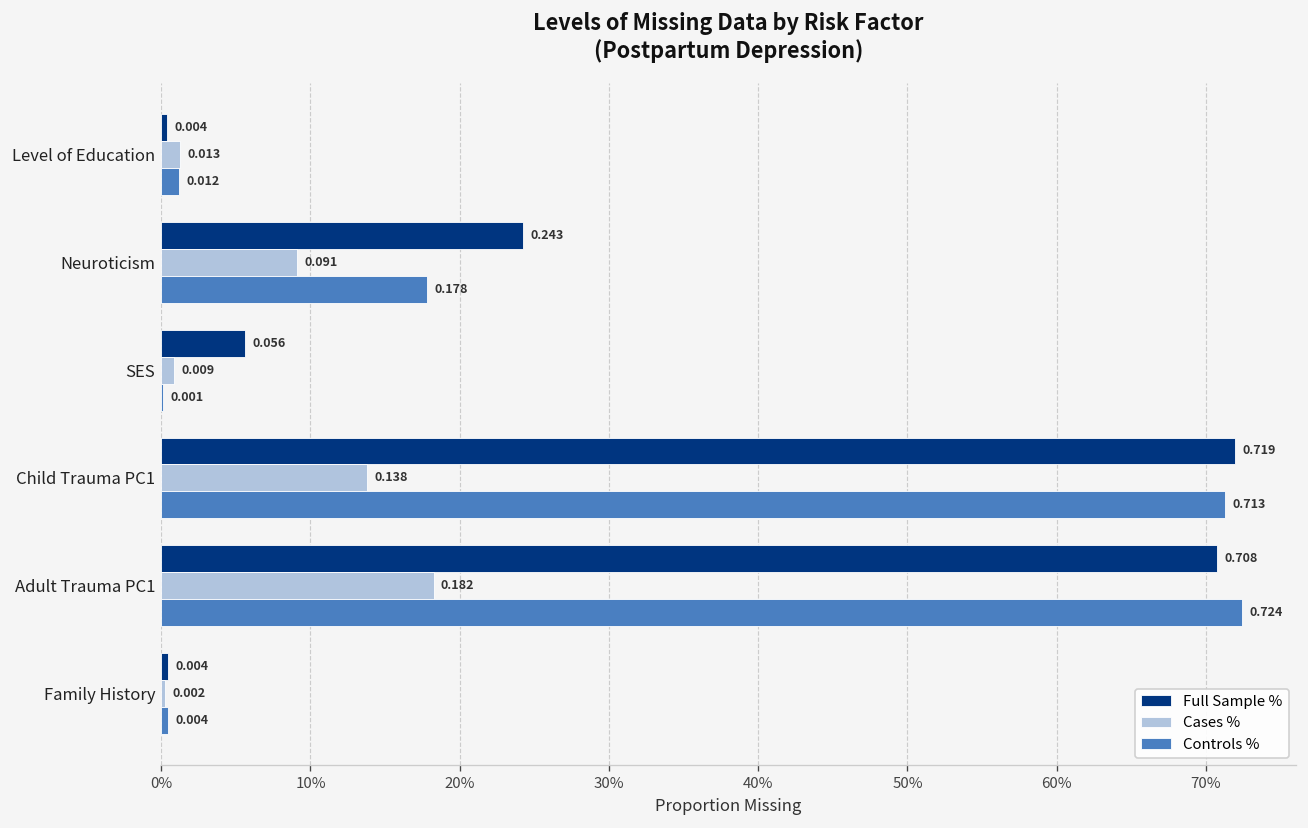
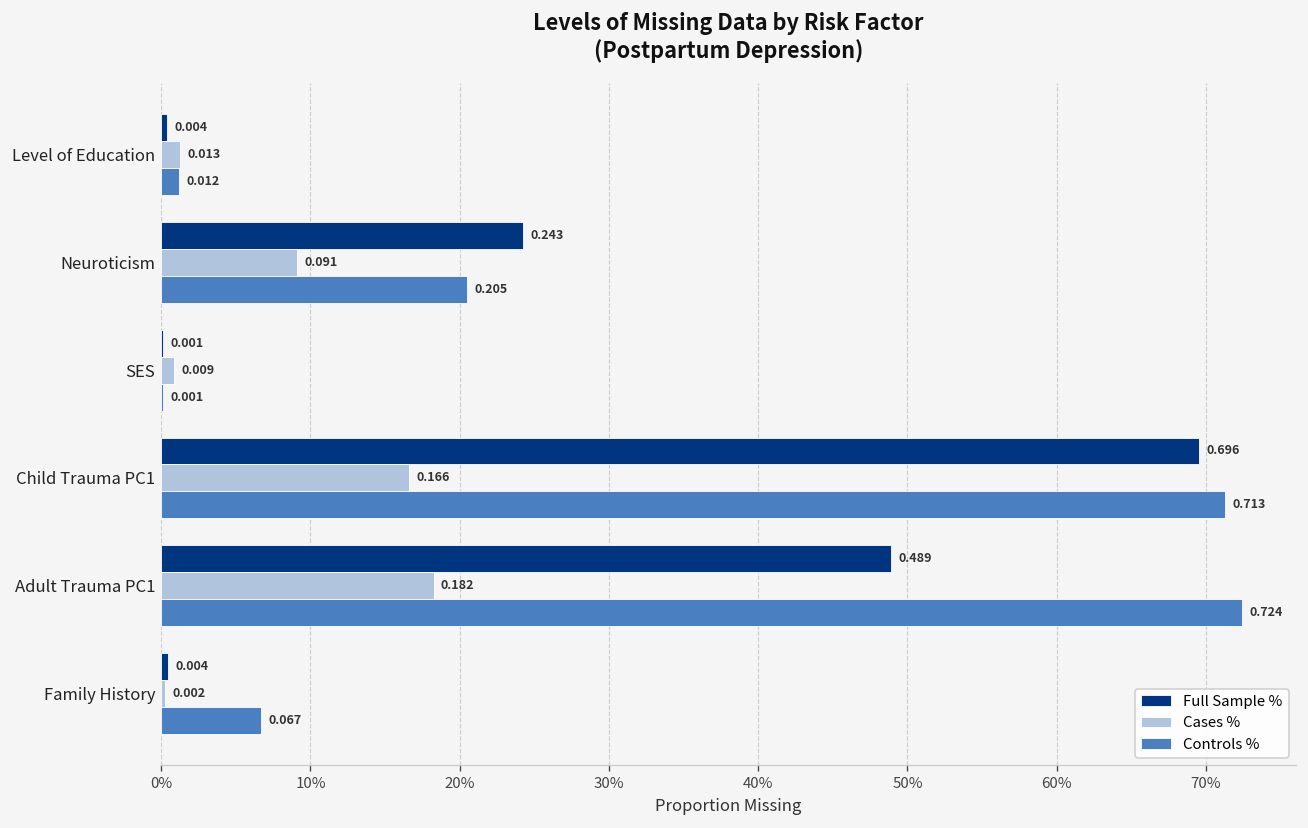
Controls %, Neuroticism: 0.178 -> 0.205
Full Sample %, SES: 0.056 -> 0.001
Full Sample %, Child Trauma PC1: 0.719 -> 0.696
Cases %, Child Trauma PC1: 0.138 -> 0.166
Full Sample %, Adult Trauma PC1: 0.708 -> 0.489
Controls %, Family History: 0.004 -> 0.067
